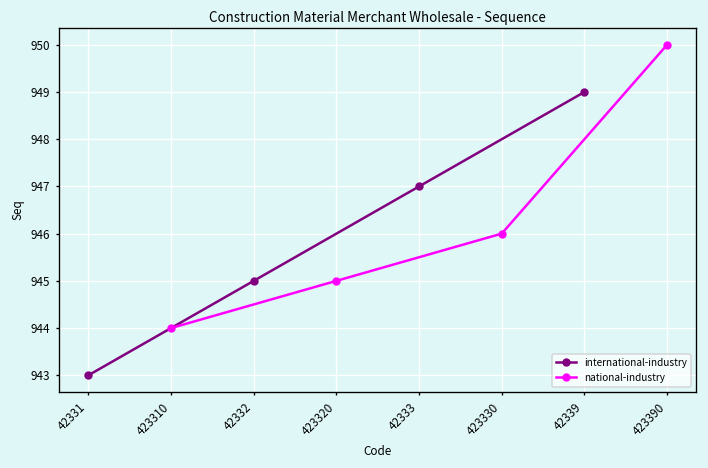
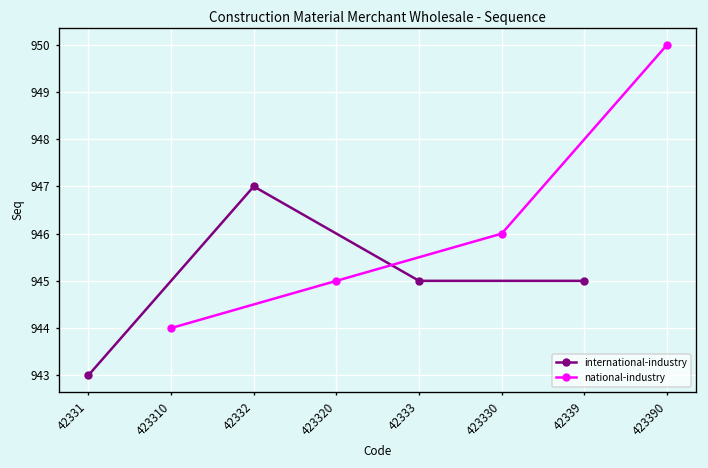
international-industry, 42332: 945 -> 947
international-industry, 42333: 947 -> 945
international-industry, 42339: 949 -> 945
